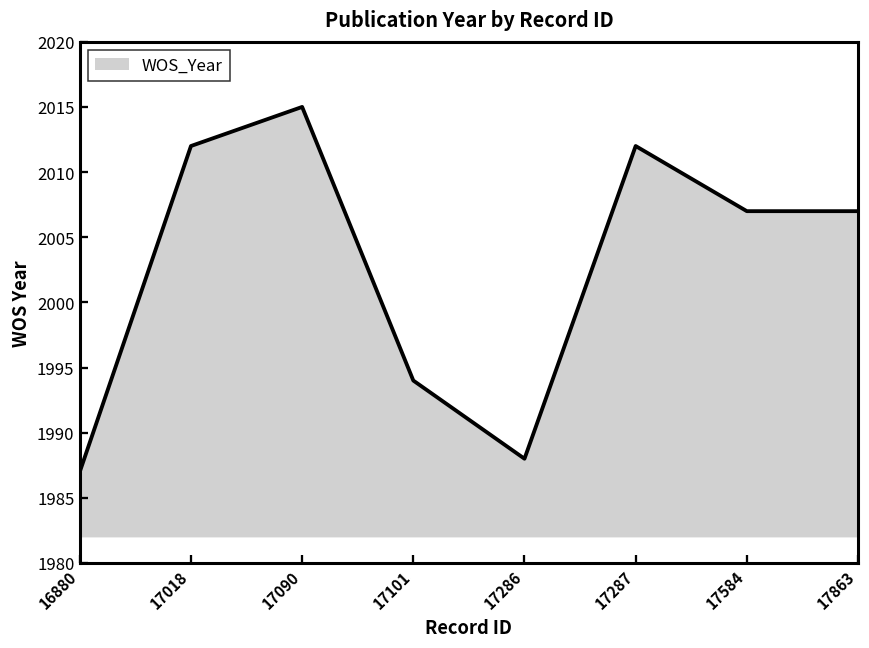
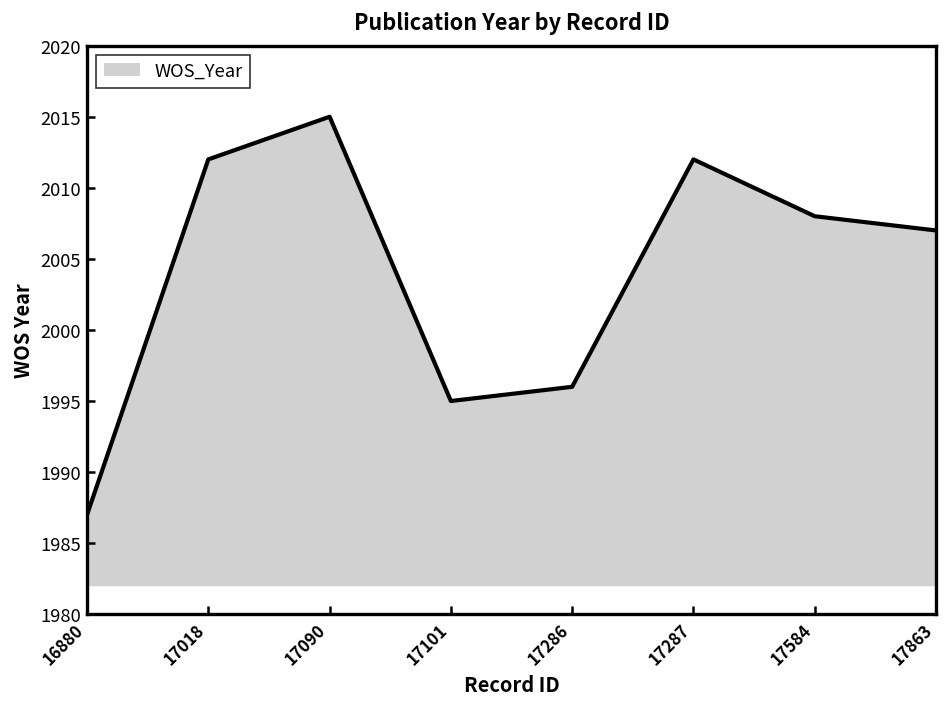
17101: 1994 -> 1995
17286: 1988 -> 1996
17584: 2007 -> 2008
